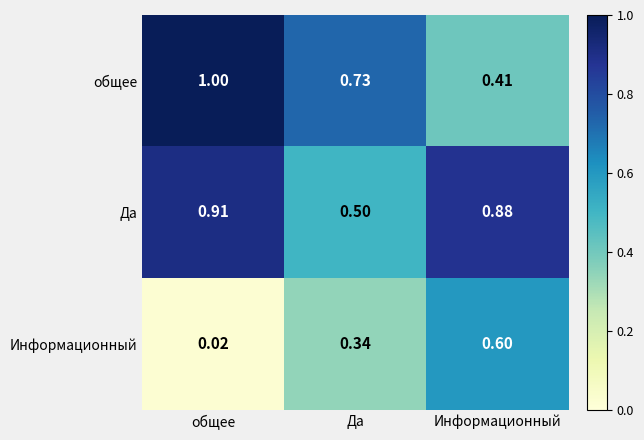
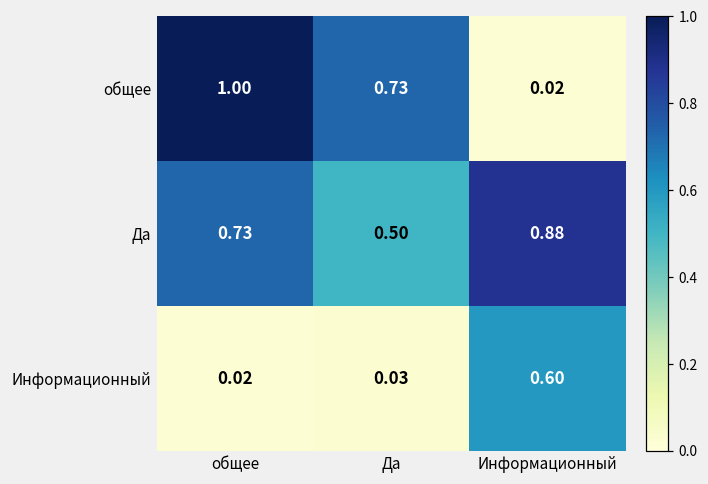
общее, Информационный: 0.41 -> 0.02
Да, общее: 0.91 -> 0.73
Информационный, Да: 0.34 -> 0.03
